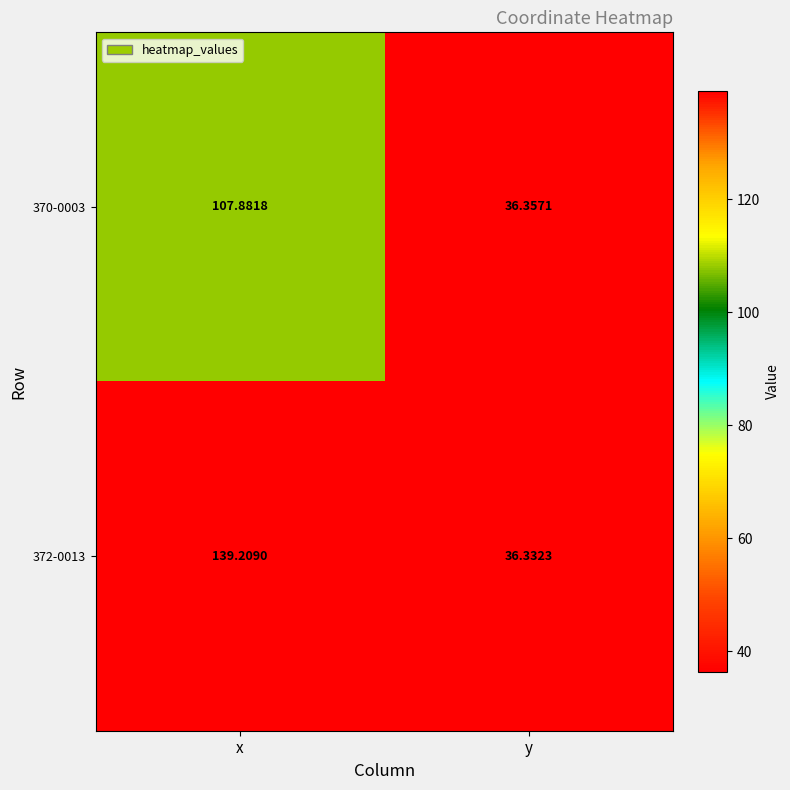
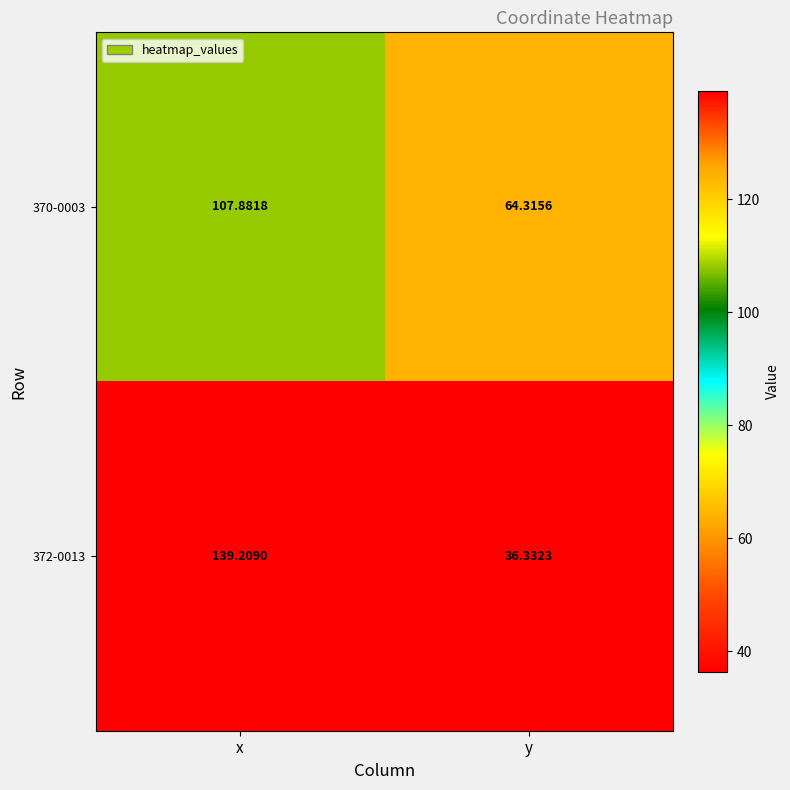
370-0003, y: 36.3571 -> 64.3156
